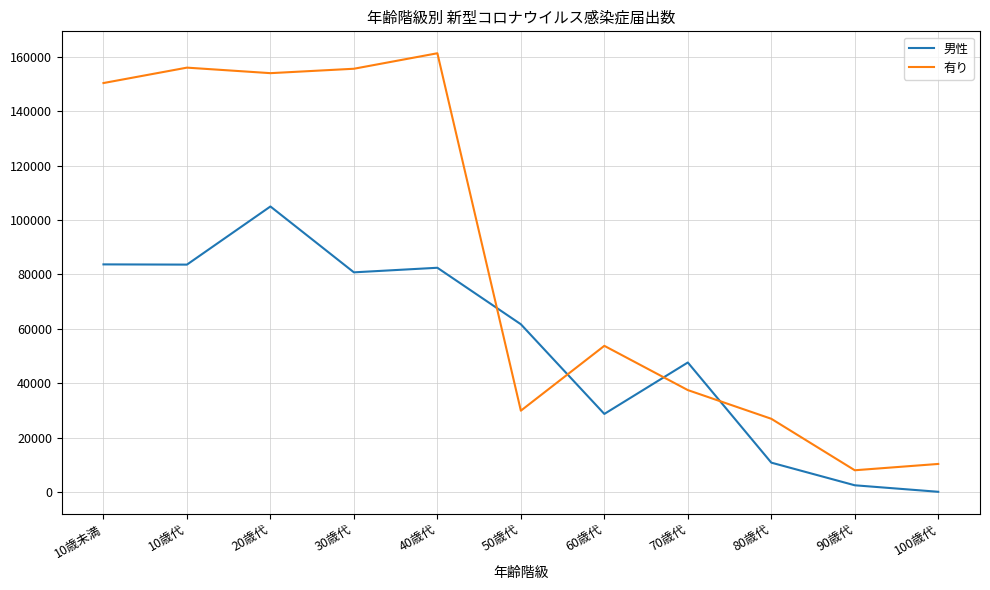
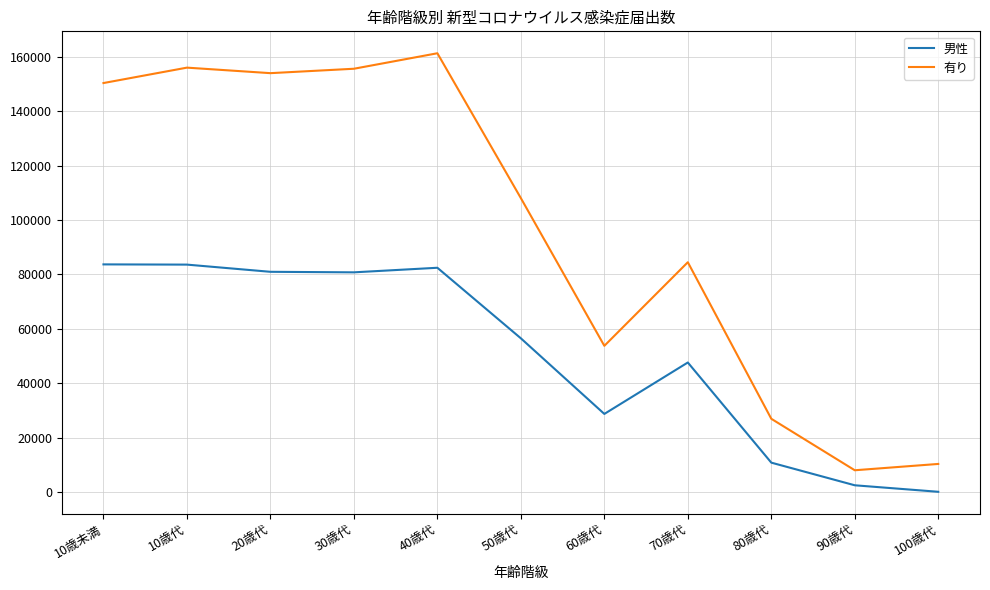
男性, 20歳代: 105000 -> 81000
男性, 50歳代: 62000 -> 57000
有り, 50歳代: 30000 -> 108000
有り, 70歳代: 37000 -> 85000
